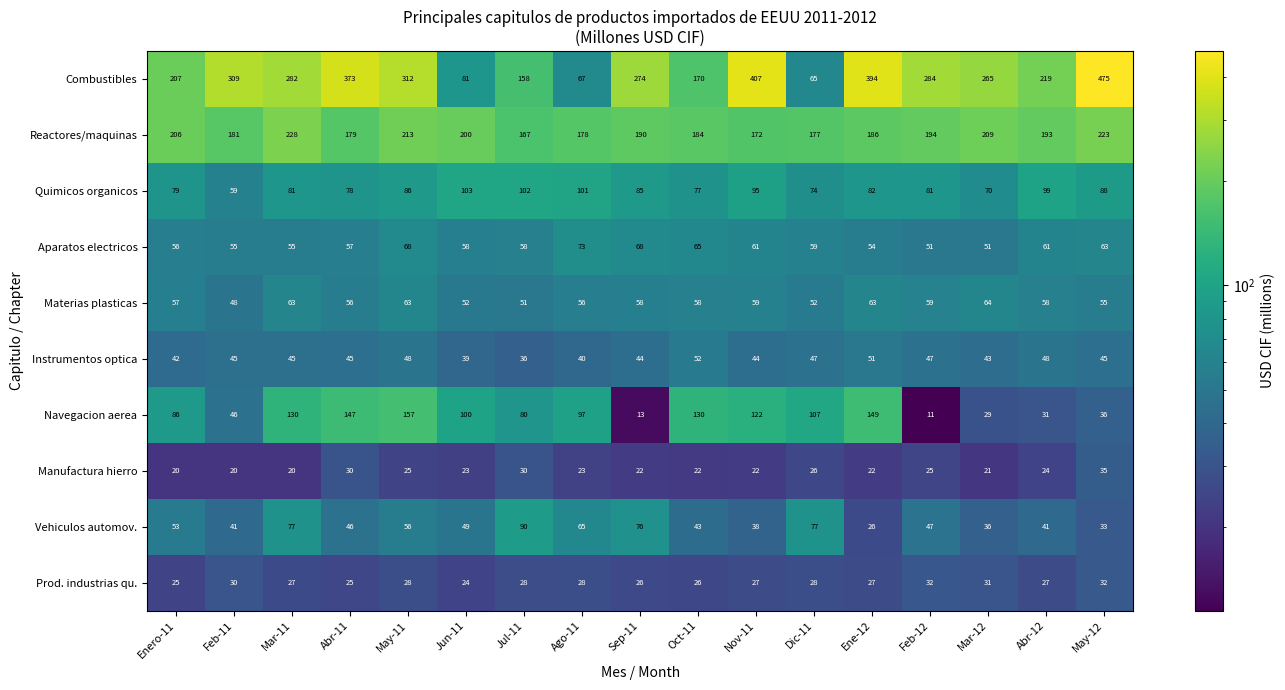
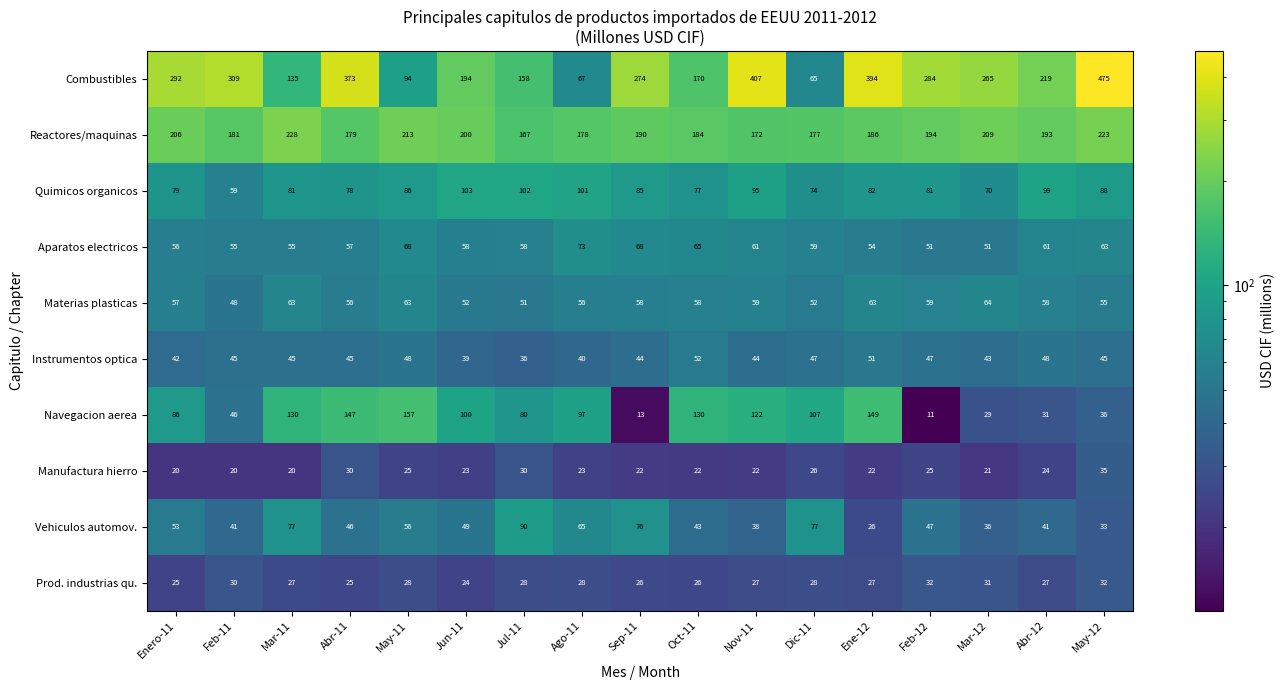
Combustibles, Enero-11: 207 -> 292
Combustibles, Mar-11: 282 -> 135
Combustibles, May-11: 312 -> 94
Combustibles, Jun-11: 81 -> 194
